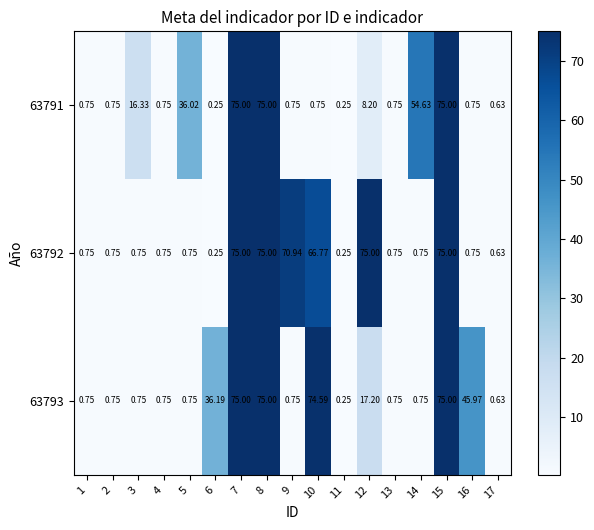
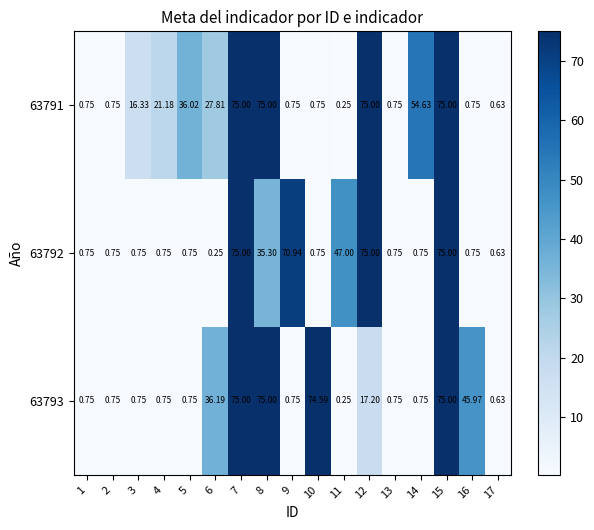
63791, 4: 0.75 -> 21.18
63791, 6: 0.25 -> 27.81
63791, 12: 8.20 -> 75.00
63792, 8: 75.00 -> 35.30
63792, 10: 66.77 -> 0.75
63792, 11: 0.25 -> 47.00
